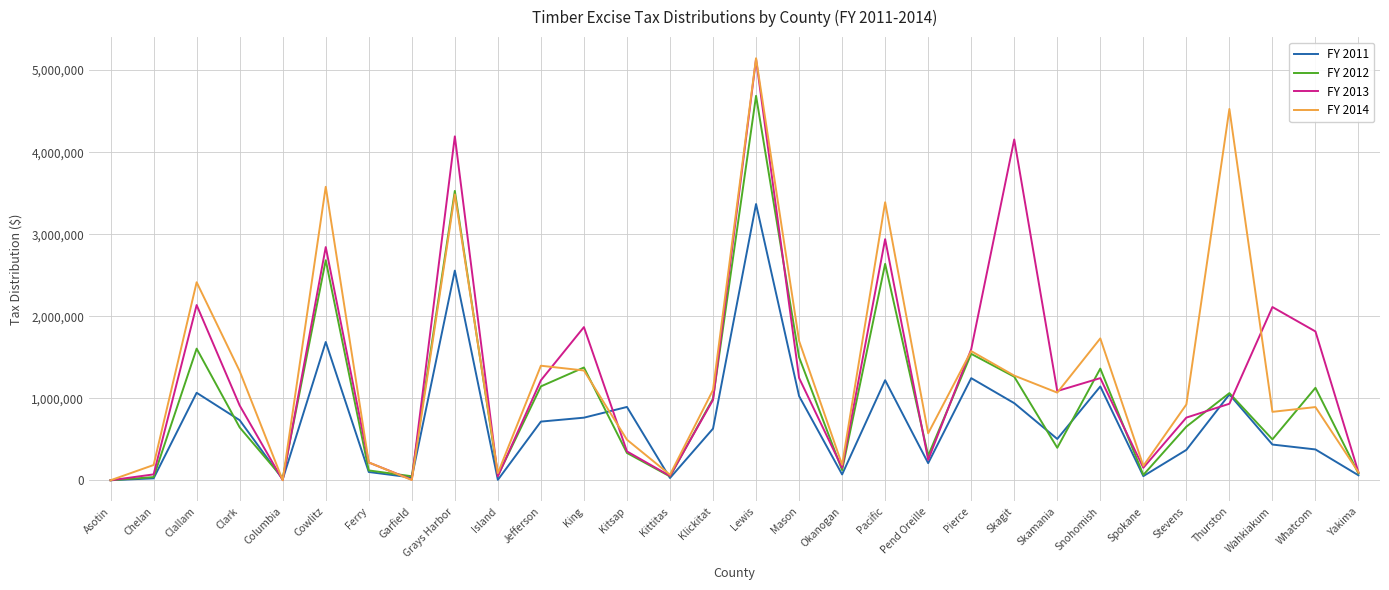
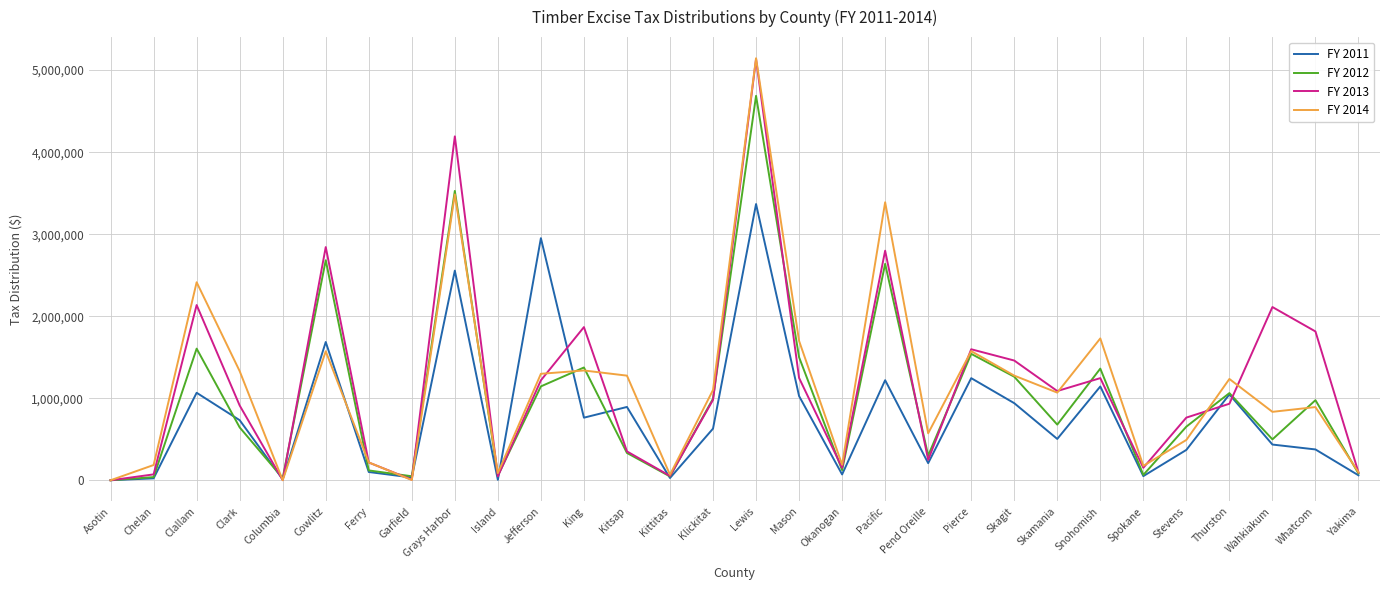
FY 2014, Cowlitz: 3,600,000 -> 1,600,000
FY 2011, Jefferson: 700,000 -> 3,000,000
FY 2014, Jefferson: 1,400,000 -> 1,300,000
FY 2014, Kitsap: 500,000 -> 1,300,000
FY 2013, Pacific: 2,900,000 -> 2,800,000
FY 2013, Skagit: 4,200,000 -> 1,500,000
FY 2012, Skamania: 400,000 -> 700,000
FY 2014, Stevens: 900,000 -> 500,000
FY 2014, Thurston: 4,500,000 -> 1,200,000
FY 2012, Whatcom: 1,100,000 -> 1,000,000
